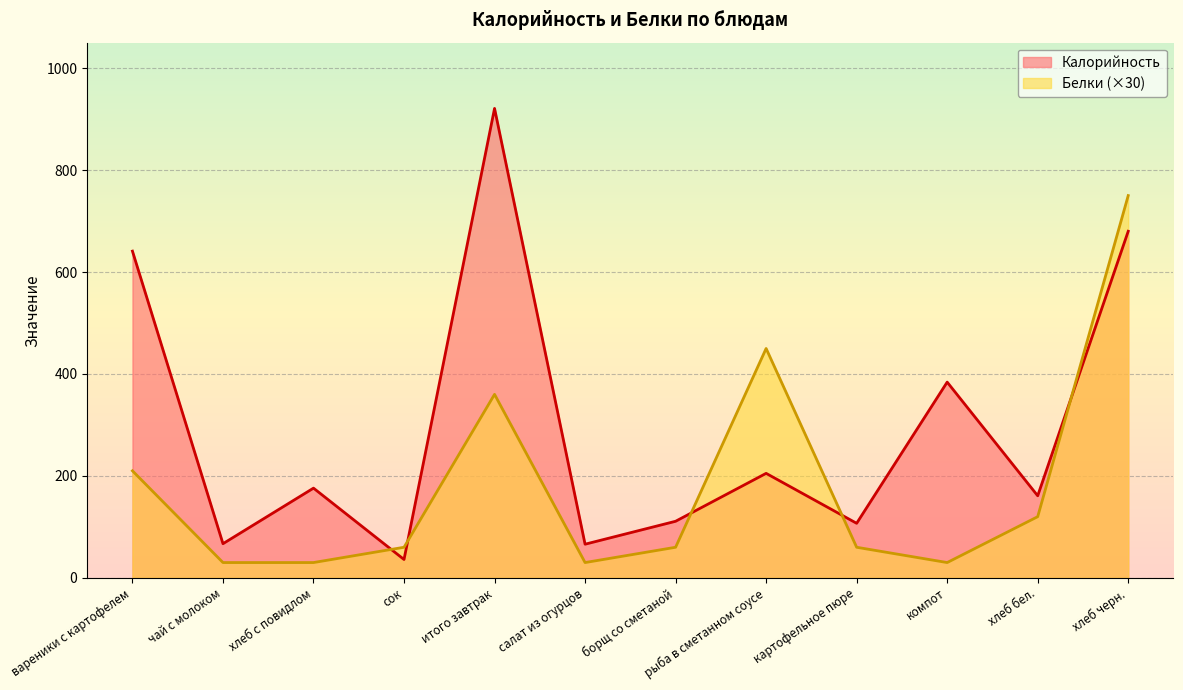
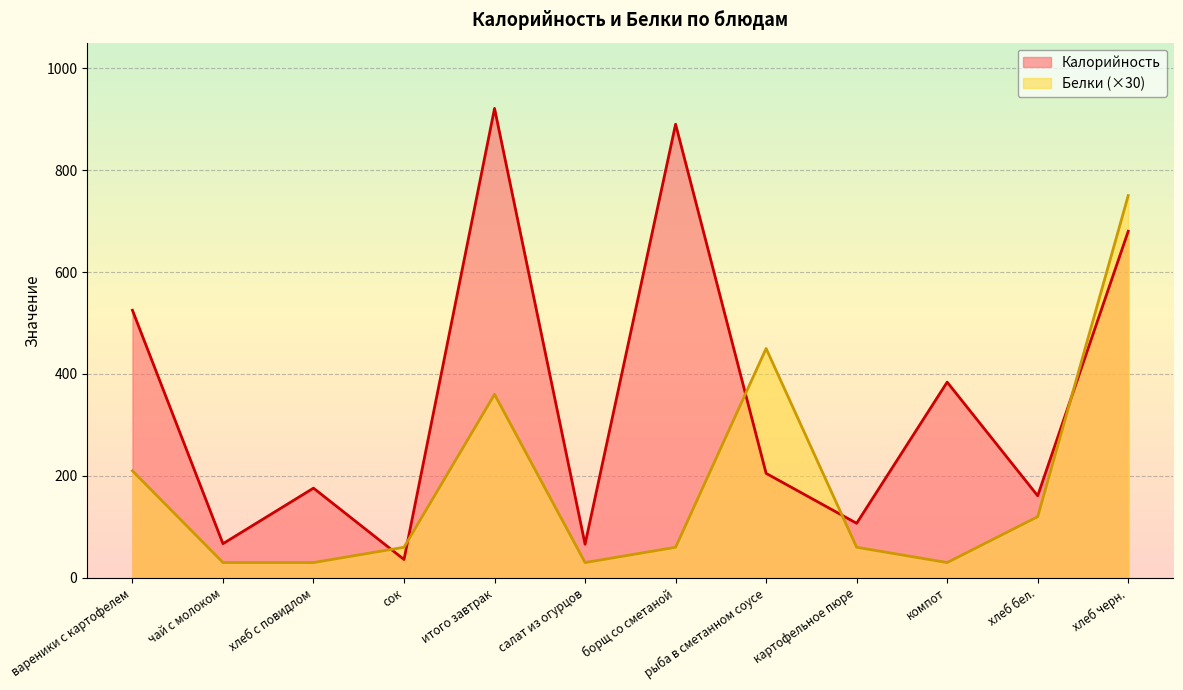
Калорийность, вареники с картофелем: 640 -> 530
Калорийность, борщ со сметаной: 110 -> 890
